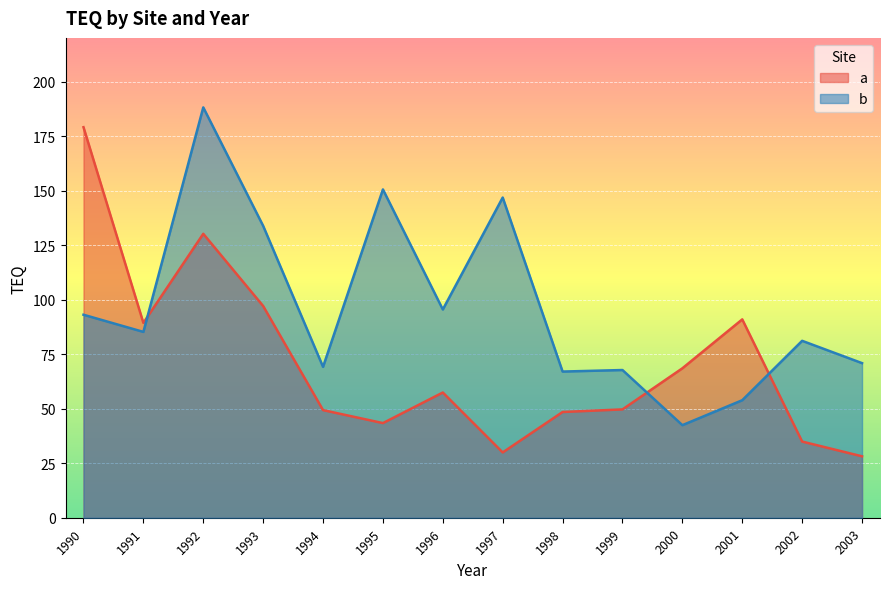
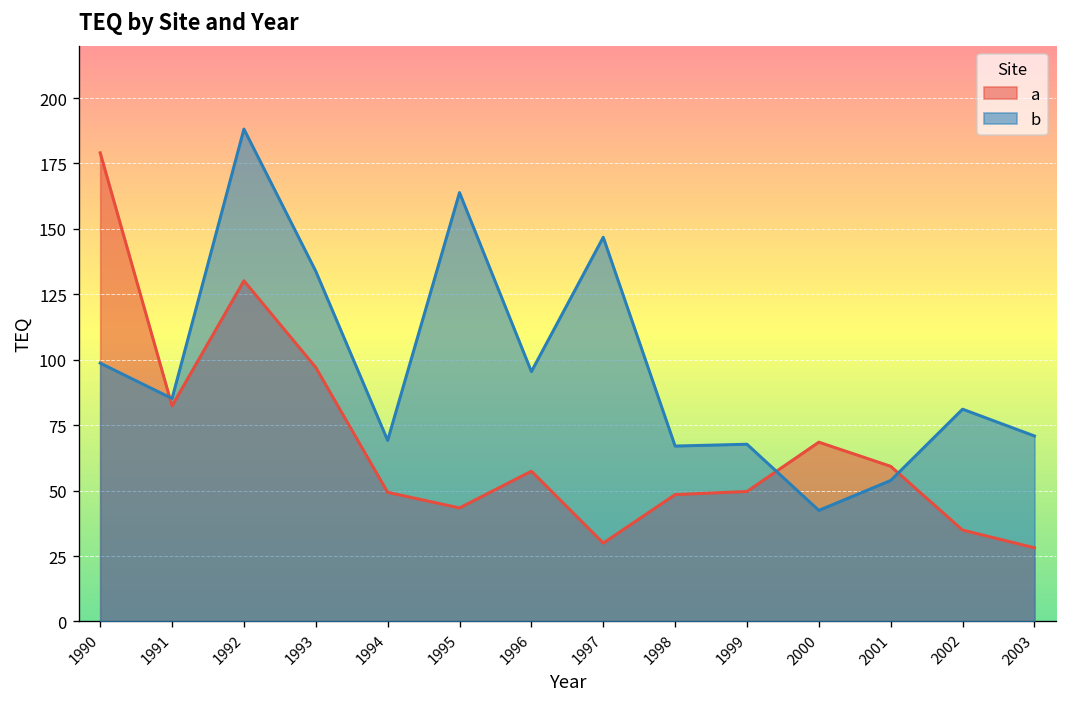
b, 1990: 93 -> 99
a, 1991: 89 -> 82
b, 1995: 151 -> 164
a, 2001: 91 -> 59
